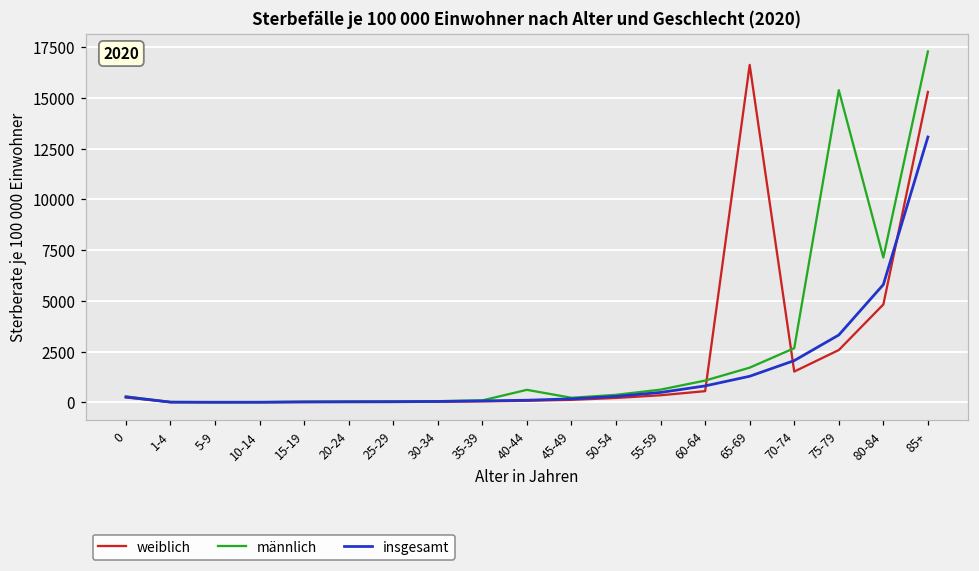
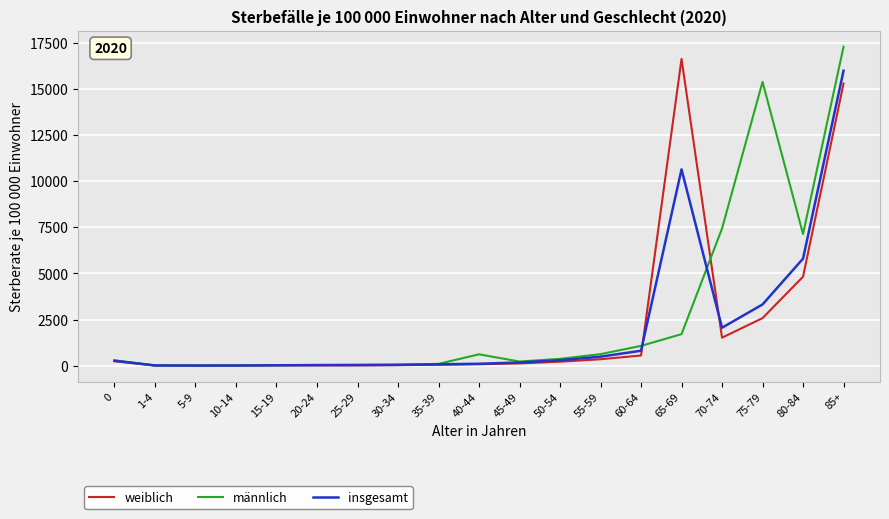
insgesamt, 65-69: 1300 -> 10600
männlich, 70-74: 2700 -> 7400
insgesamt, 85+: 13100 -> 16000
